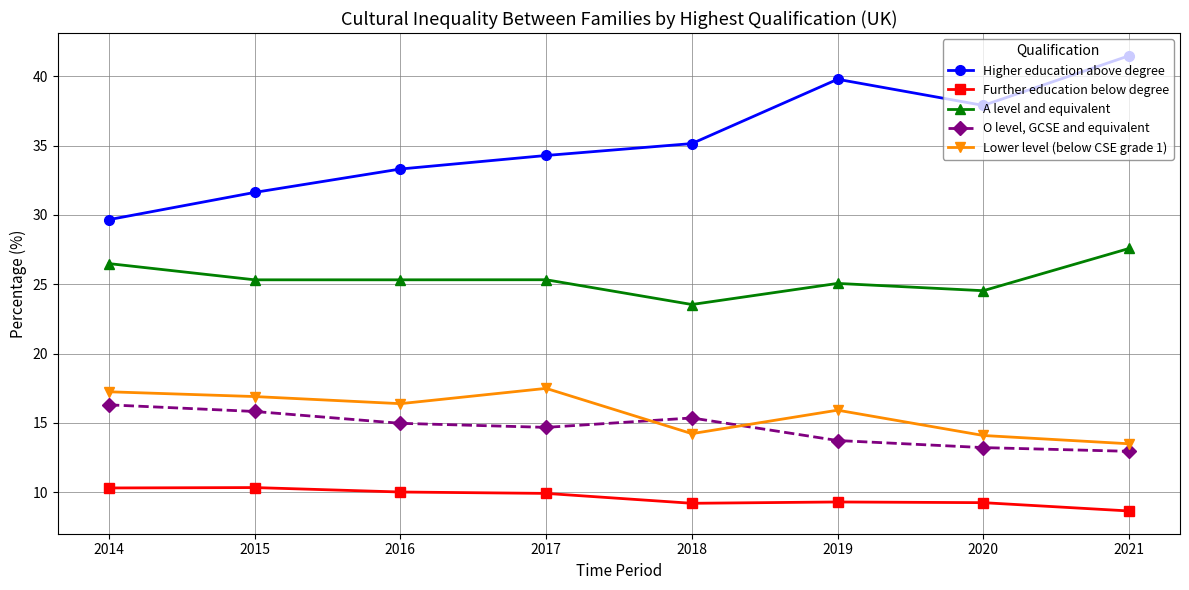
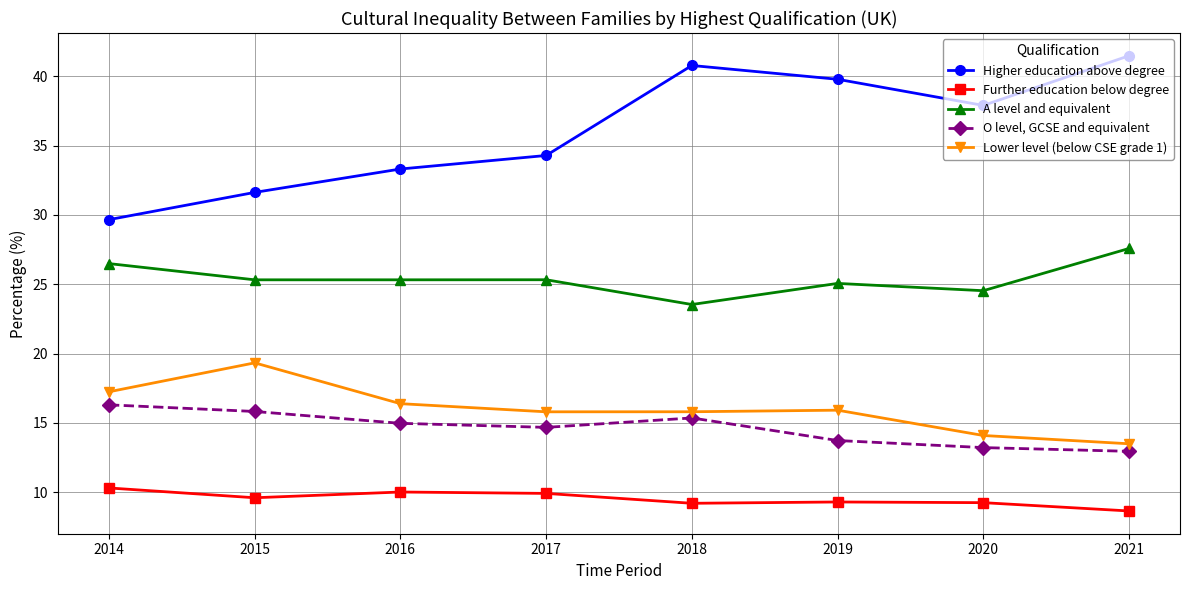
Further education below degree, 2015: 10.3 -> 9.6
Lower level (below CSE grade 1), 2015: 16.9 -> 19.3
Lower level (below CSE grade 1), 2017: 17.5 -> 15.8
Higher education above degree, 2018: 35.1 -> 40.8
Lower level (below CSE grade 1), 2018: 14.2 -> 15.8
